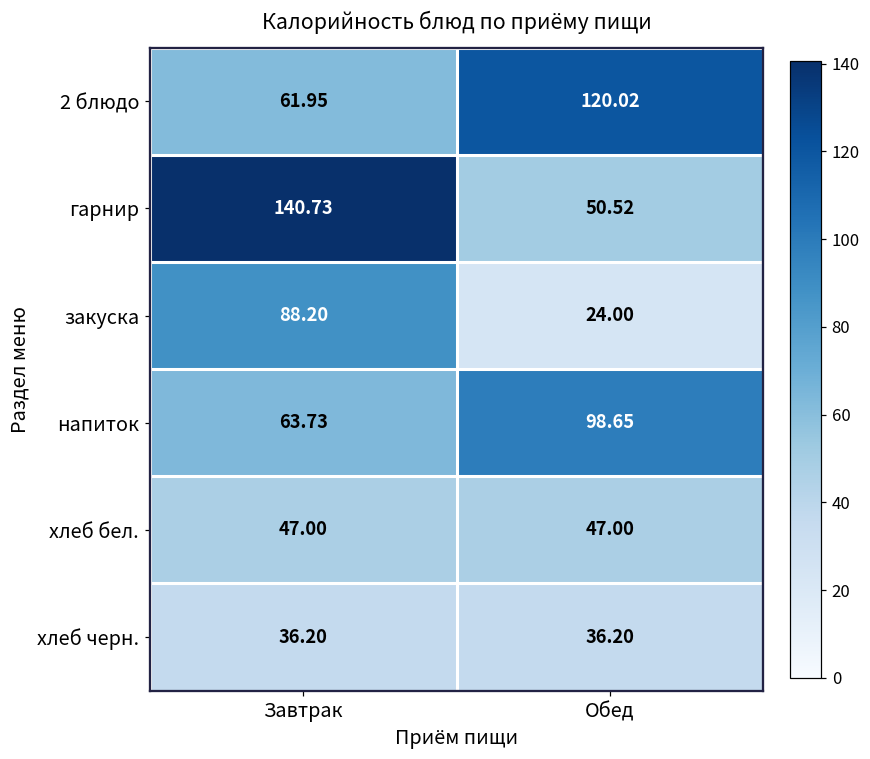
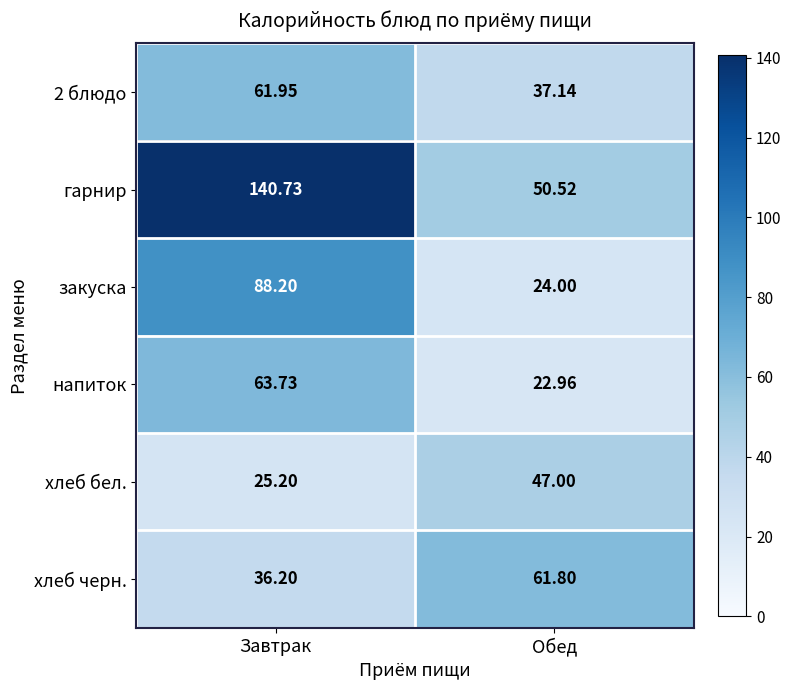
2 блюдо, Обед: 120.02 -> 37.14
напиток, Обед: 98.65 -> 22.96
хлеб бел., Завтрак: 47.00 -> 25.20
хлеб черн., Обед: 36.20 -> 61.80
